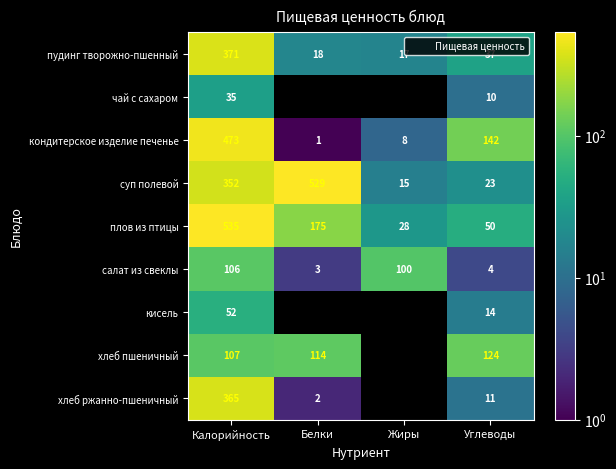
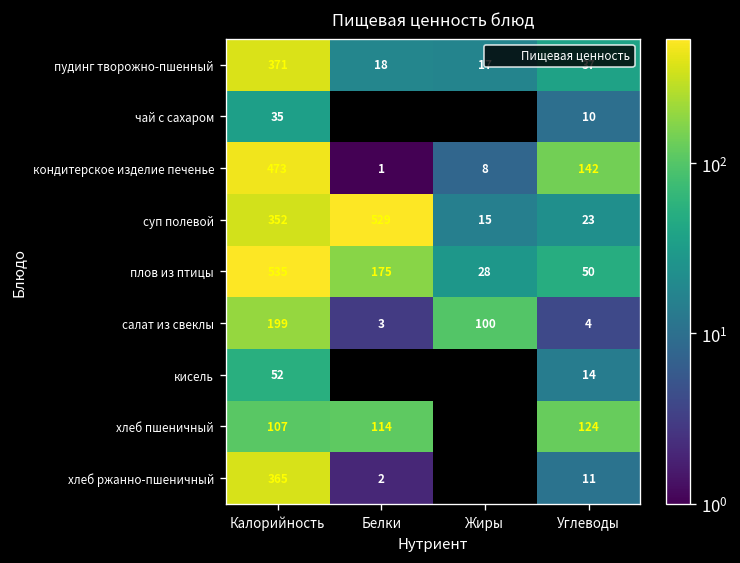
салат из свеклы, Калорийность: 106 -> 199
